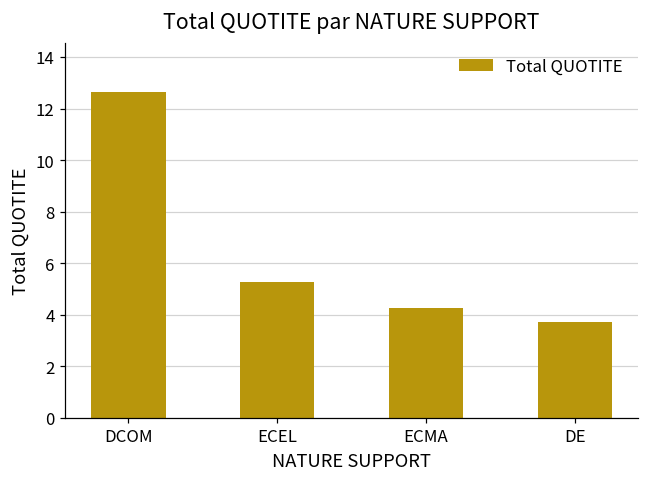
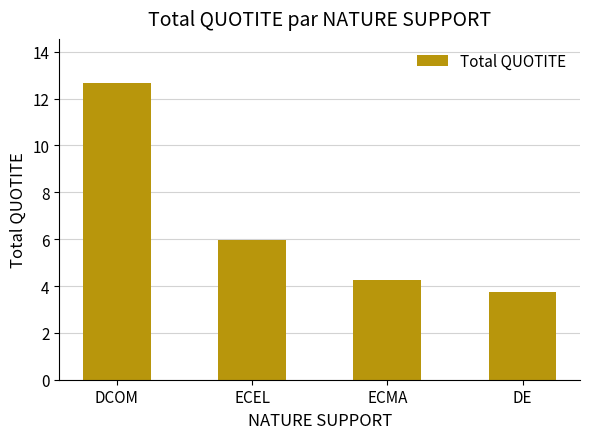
ECEL: 5.3 -> 6.0
